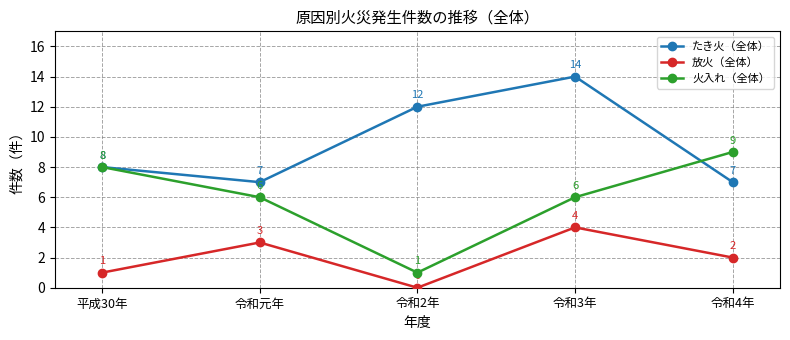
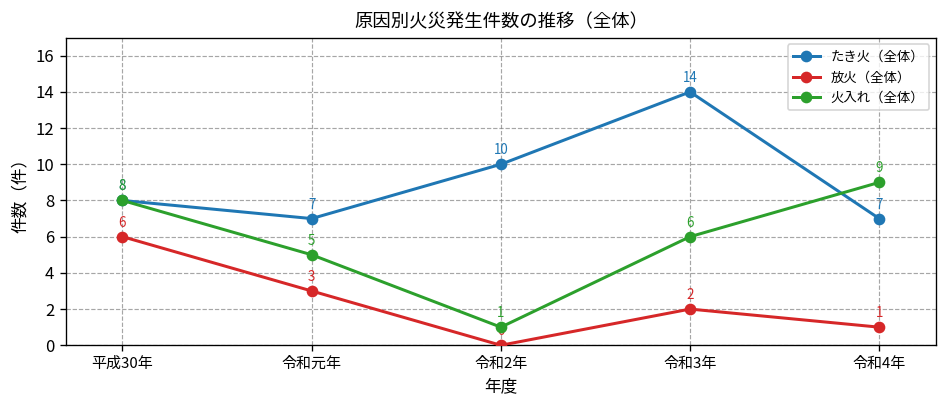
放火（全体）, 平成30年: 1 -> 6
火入れ（全体）, 令和元年: 6 -> 5
たき火（全体）, 令和2年: 12 -> 10
放火（全体）, 令和3年: 4 -> 2
放火（全体）, 令和4年: 2 -> 1
